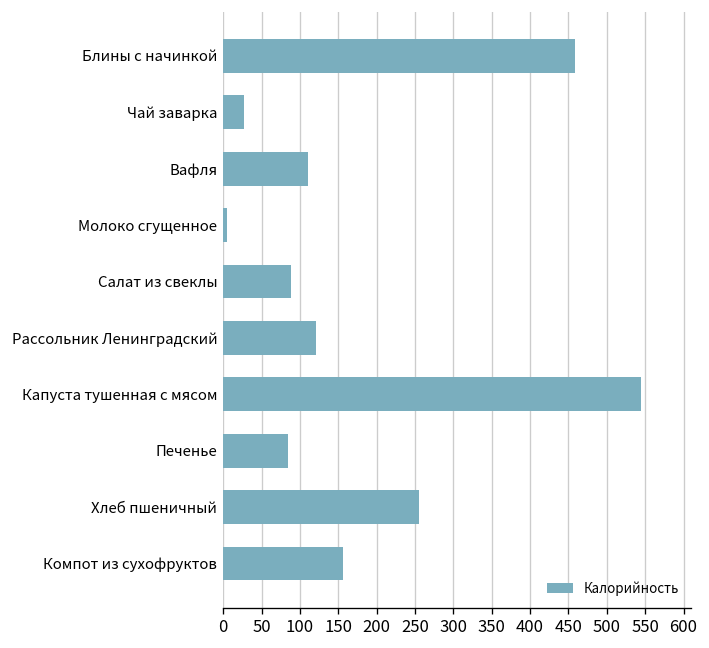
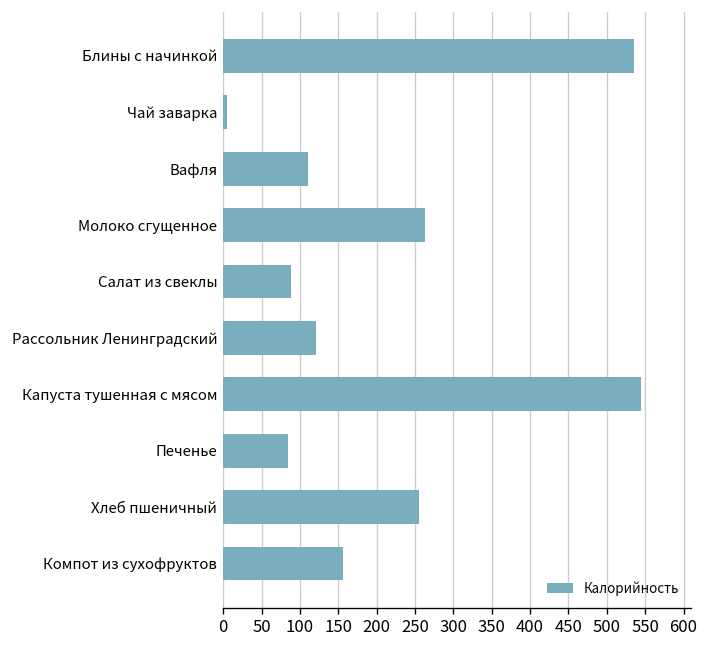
Блины с начинкой: 460 -> 530
Чай заварка: 30 -> 10
Молоко сгущенное: 10 -> 260
